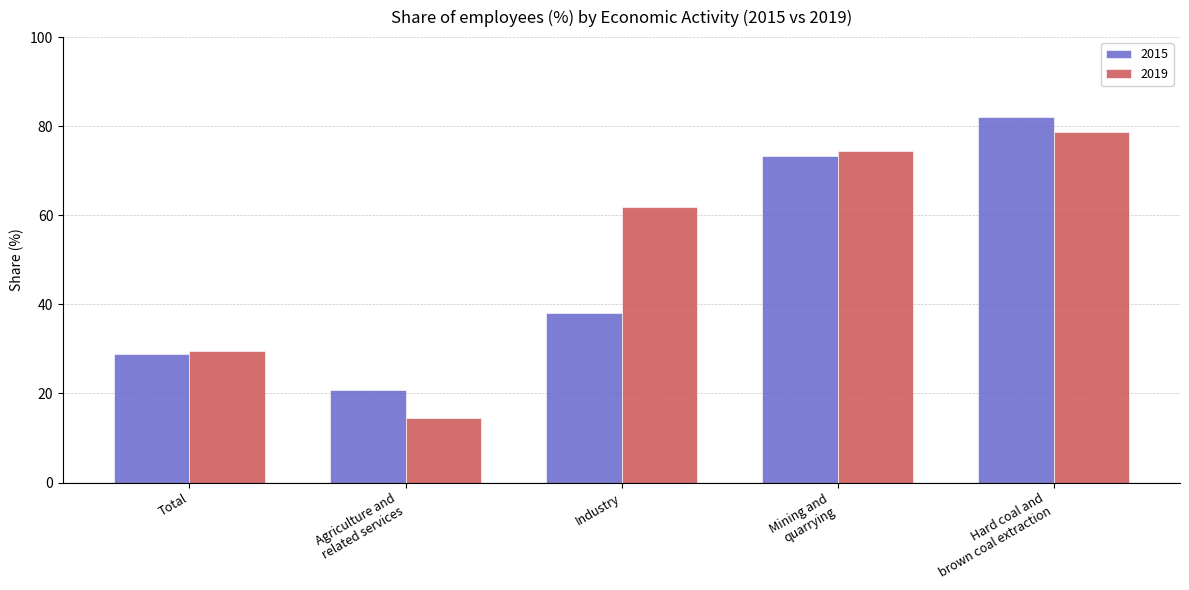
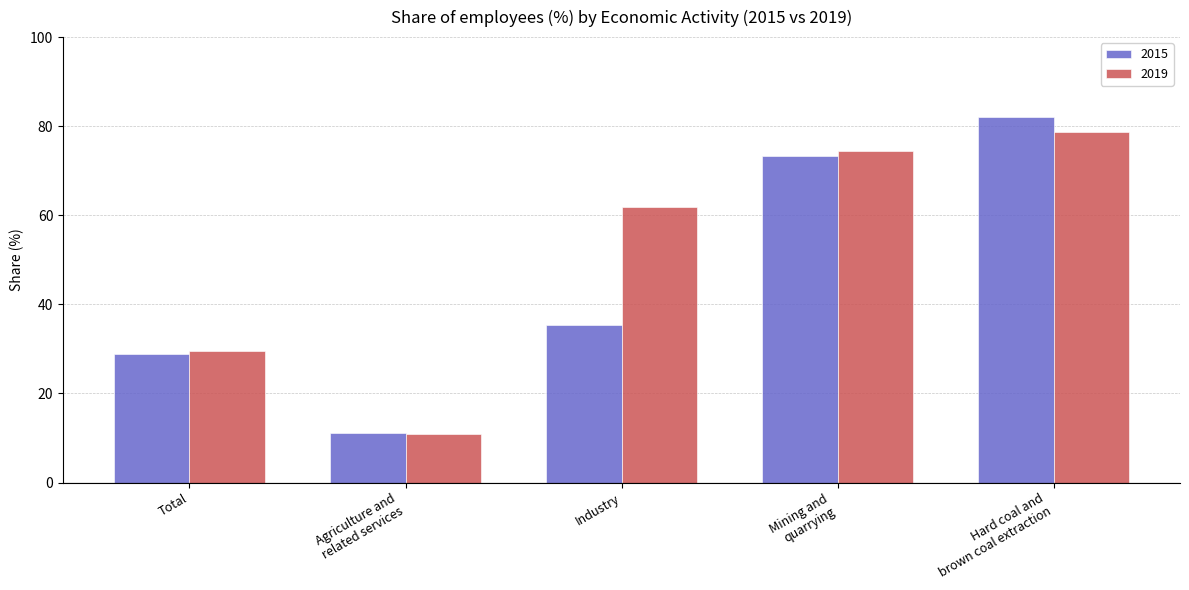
2015, Agriculture and related services: 21 -> 11
2019, Agriculture and related services: 15 -> 11
2015, Industry: 38 -> 35
